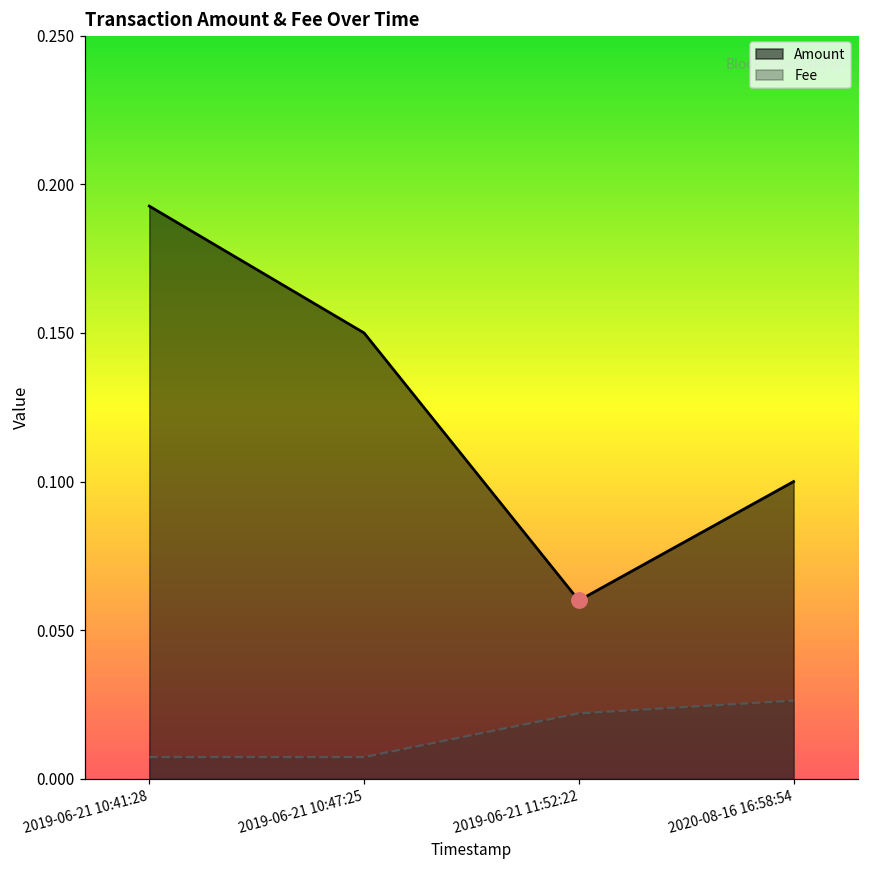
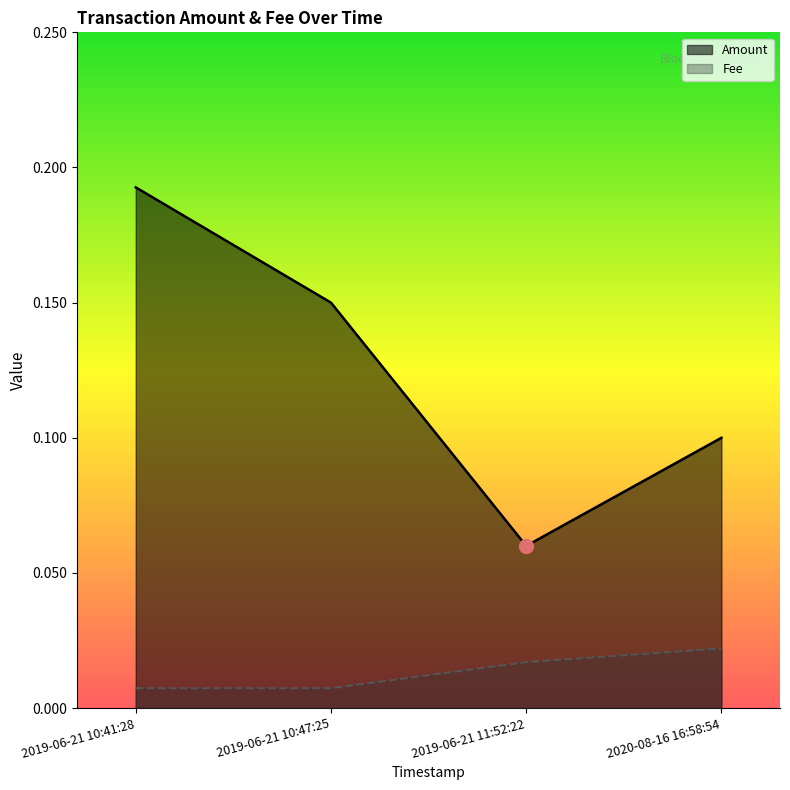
Fee, 2019-06-21 11:52:22: 0.022 -> 0.017
Fee, 2020-08-16 16:58:54: 0.026 -> 0.022
